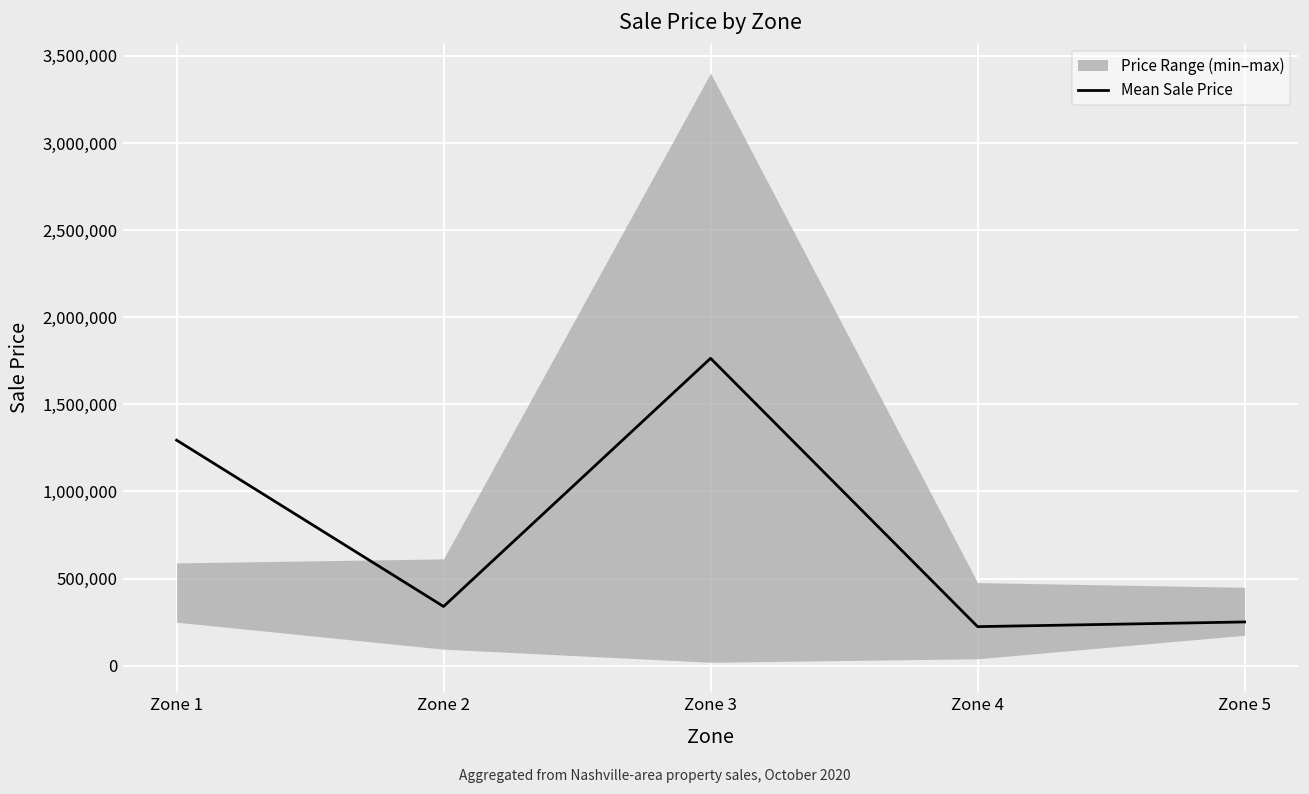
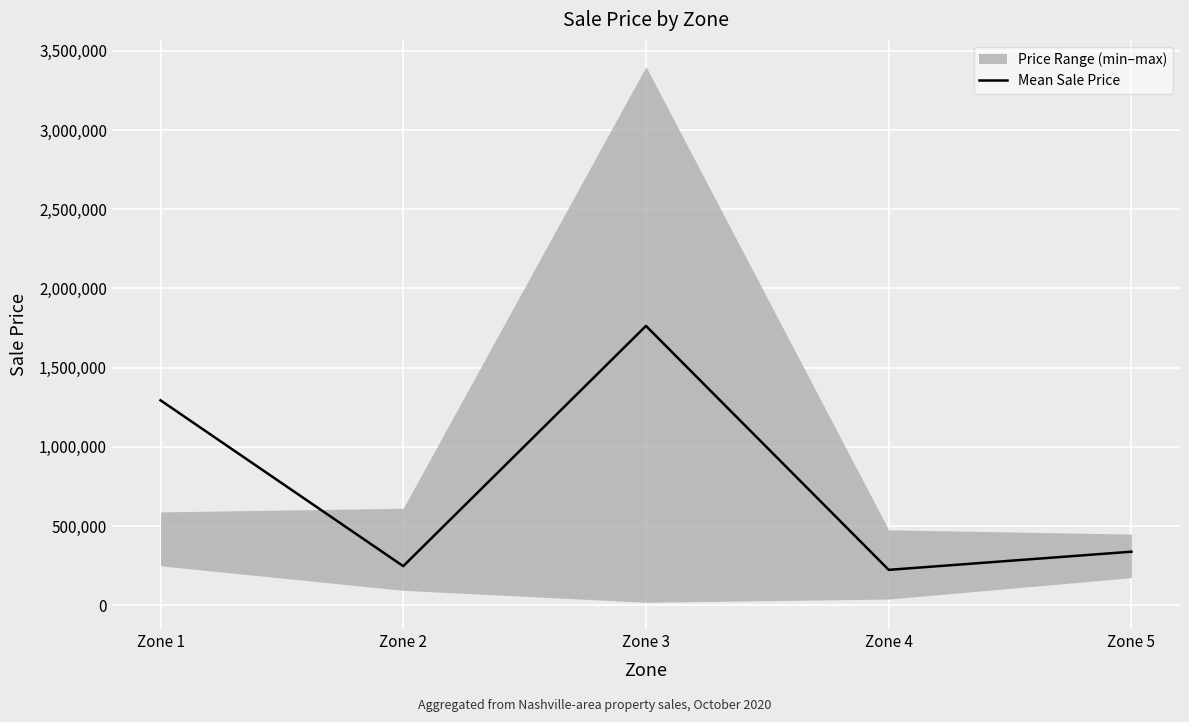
Mean Sale Price, Zone 2: 340,000 -> 250,000
Mean Sale Price, Zone 5: 250,000 -> 340,000
